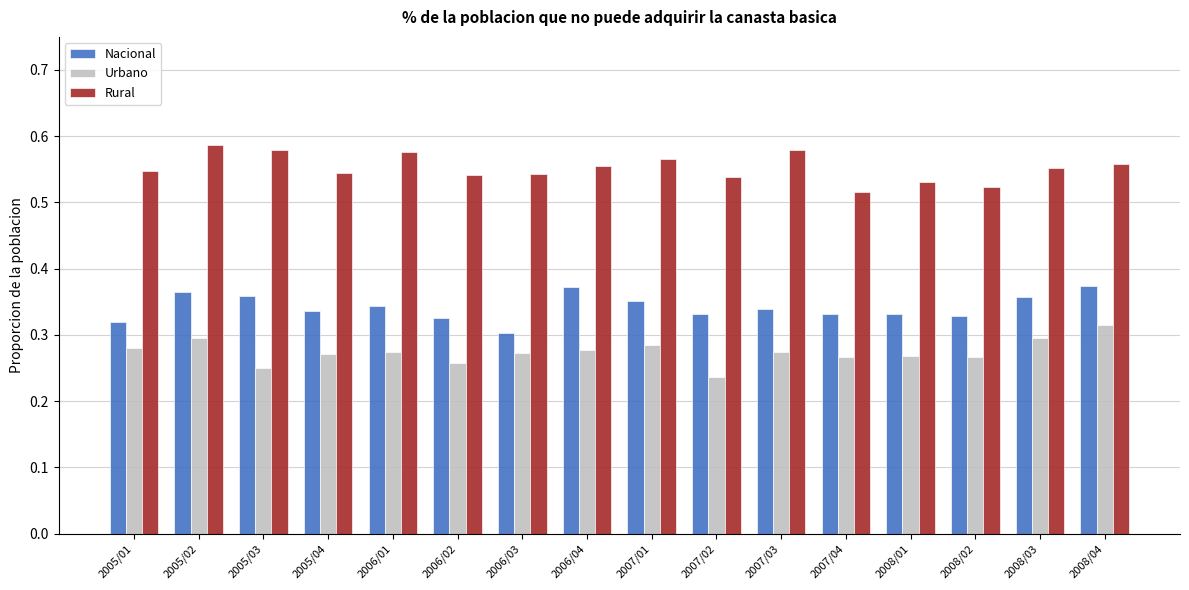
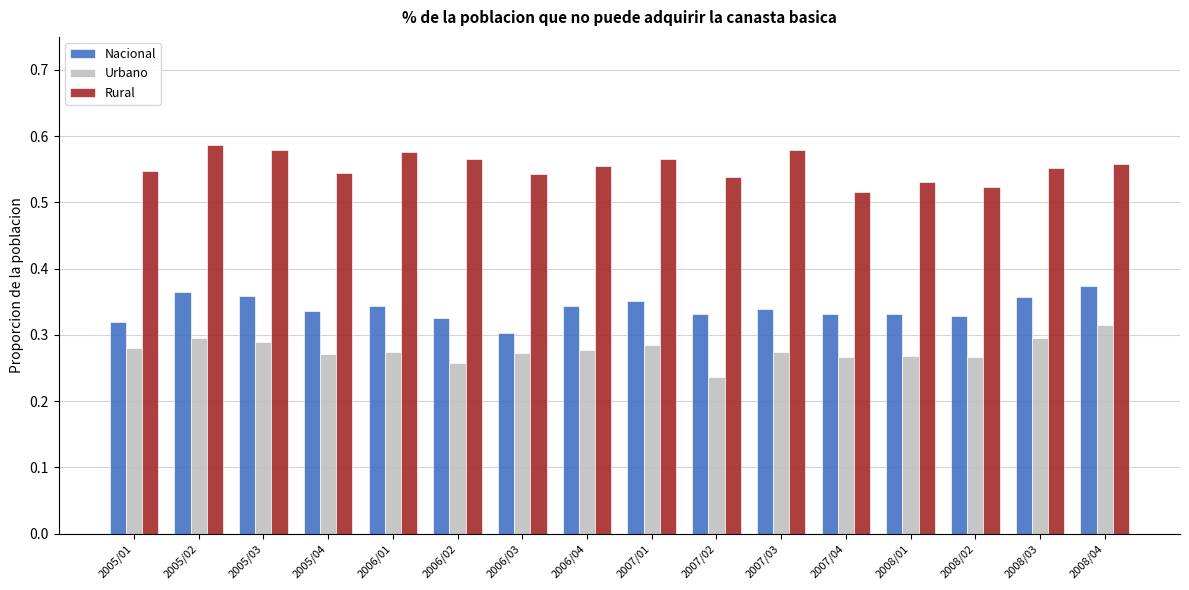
Urbano, 2005/03: 0.25 -> 0.29
Rural, 2006/02: 0.54 -> 0.57
Nacional, 2006/04: 0.37 -> 0.34
